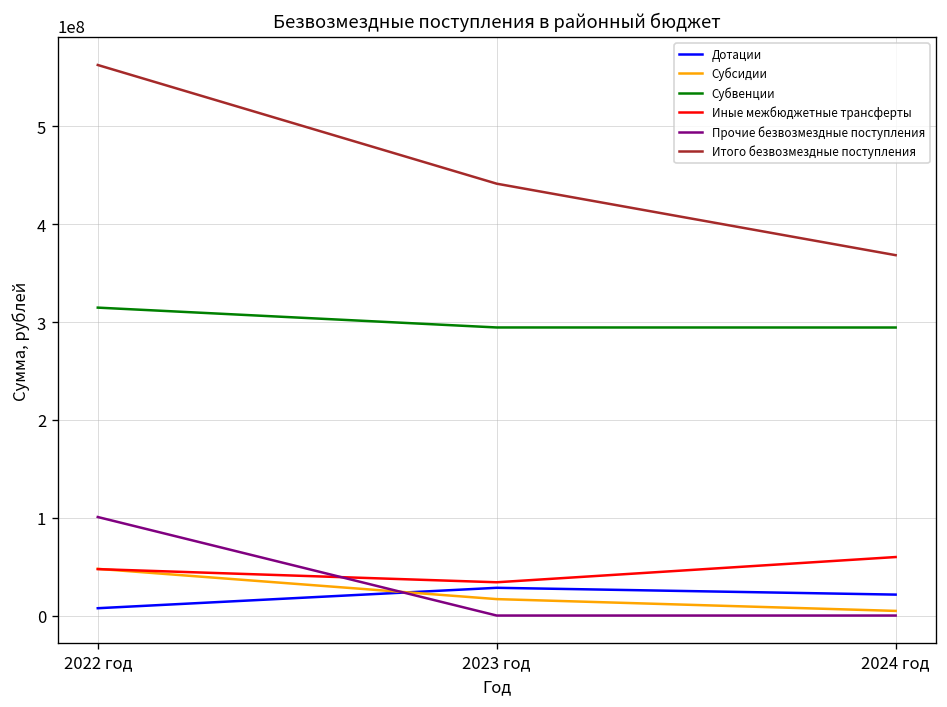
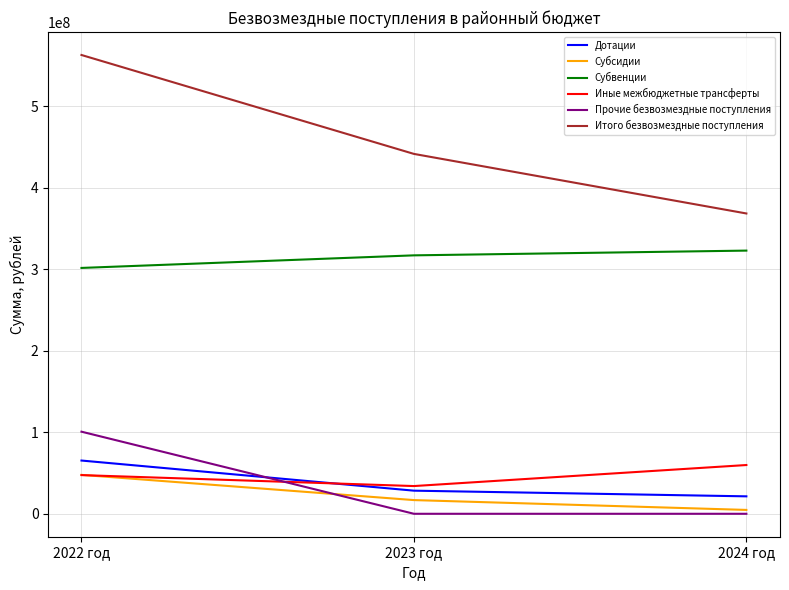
Дотации, 2022 год: 10000000 -> 70000000
Субвенции, 2022 год: 310000000 -> 300000000
Субвенции, 2023 год: 290000000 -> 320000000
Субвенции, 2024 год: 290000000 -> 320000000
